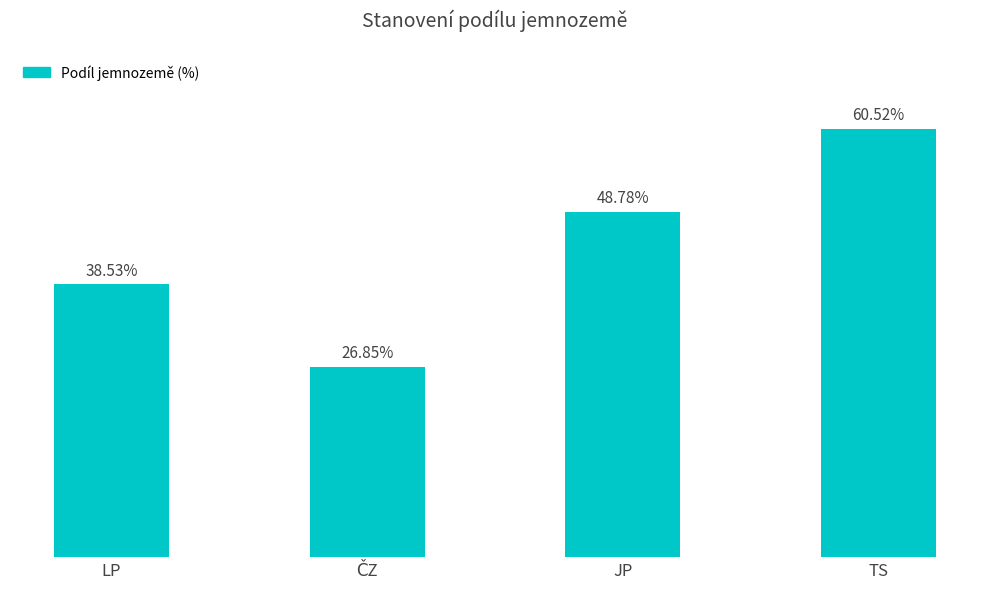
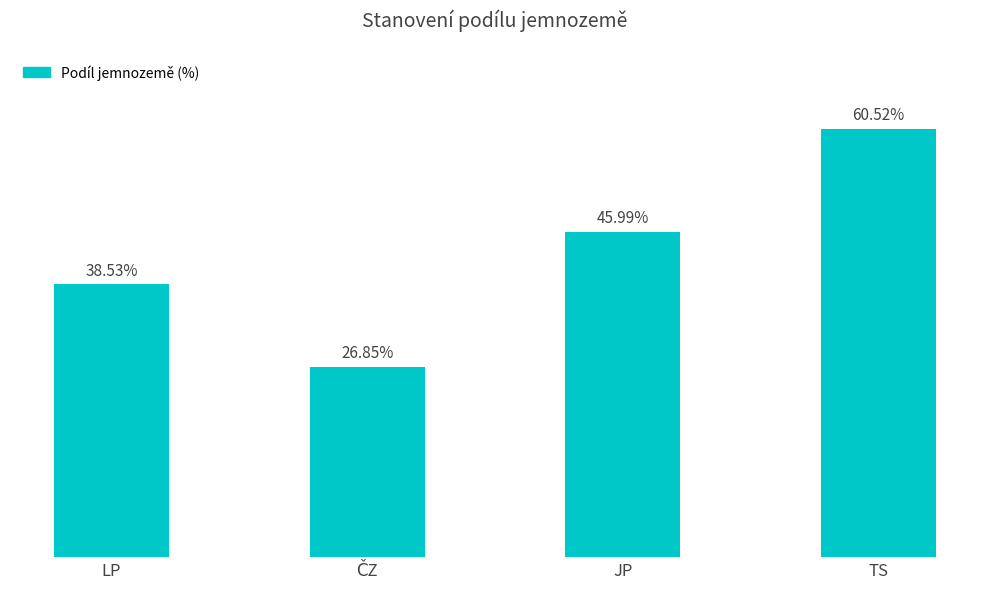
JP: 48.78% -> 45.99%
